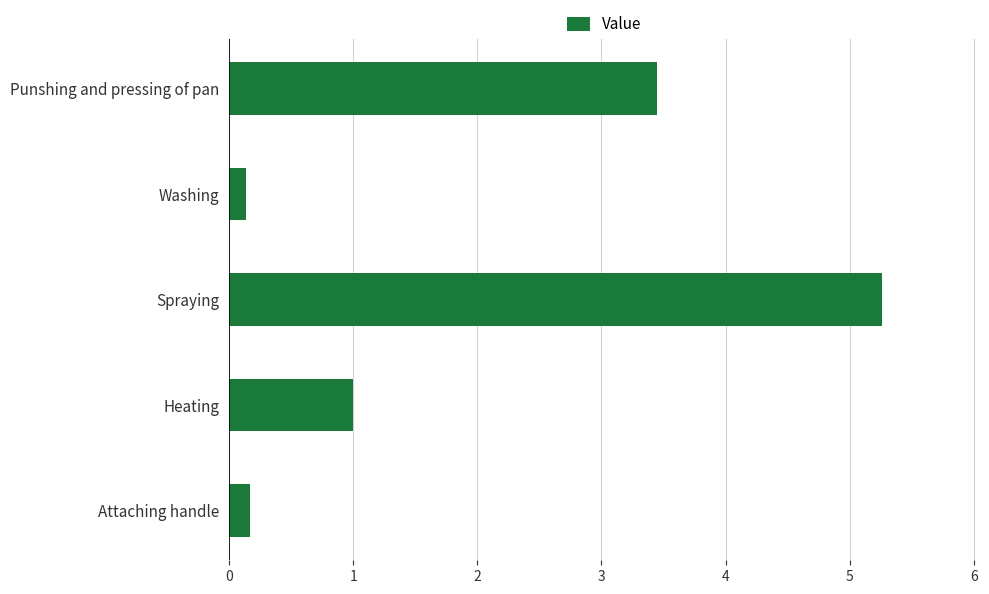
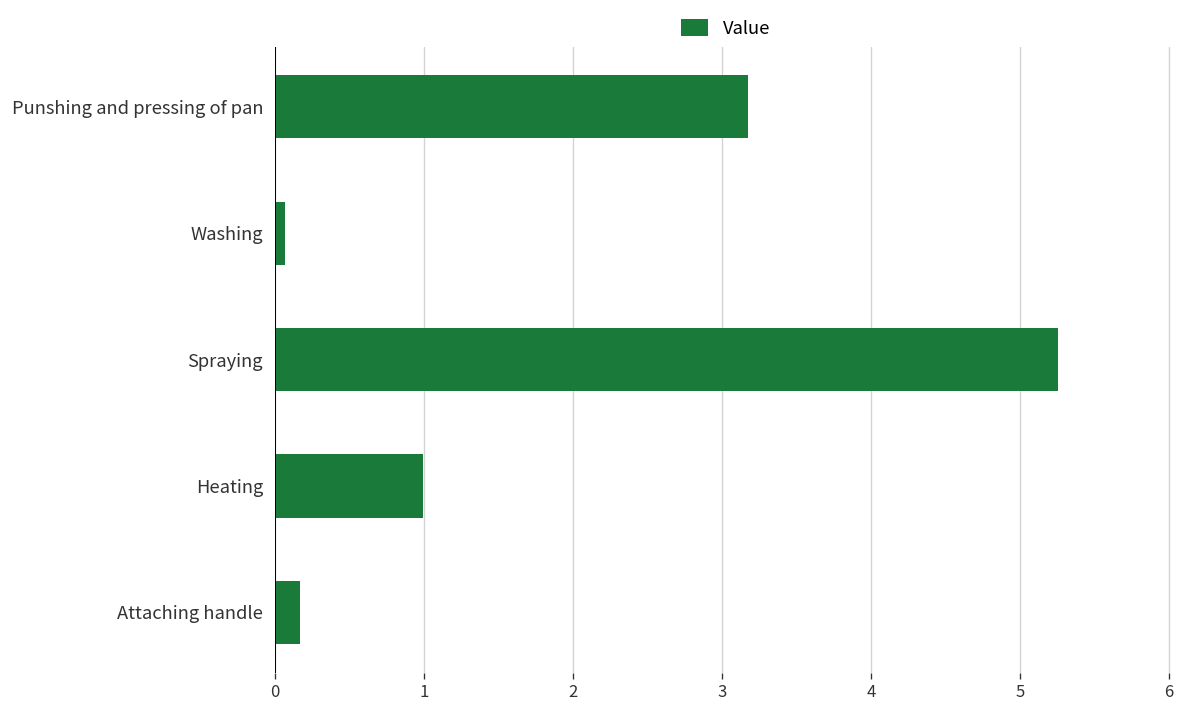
Punshing and pressing of pan: 3.44 -> 3.18
Washing: 0.14 -> 0.07
